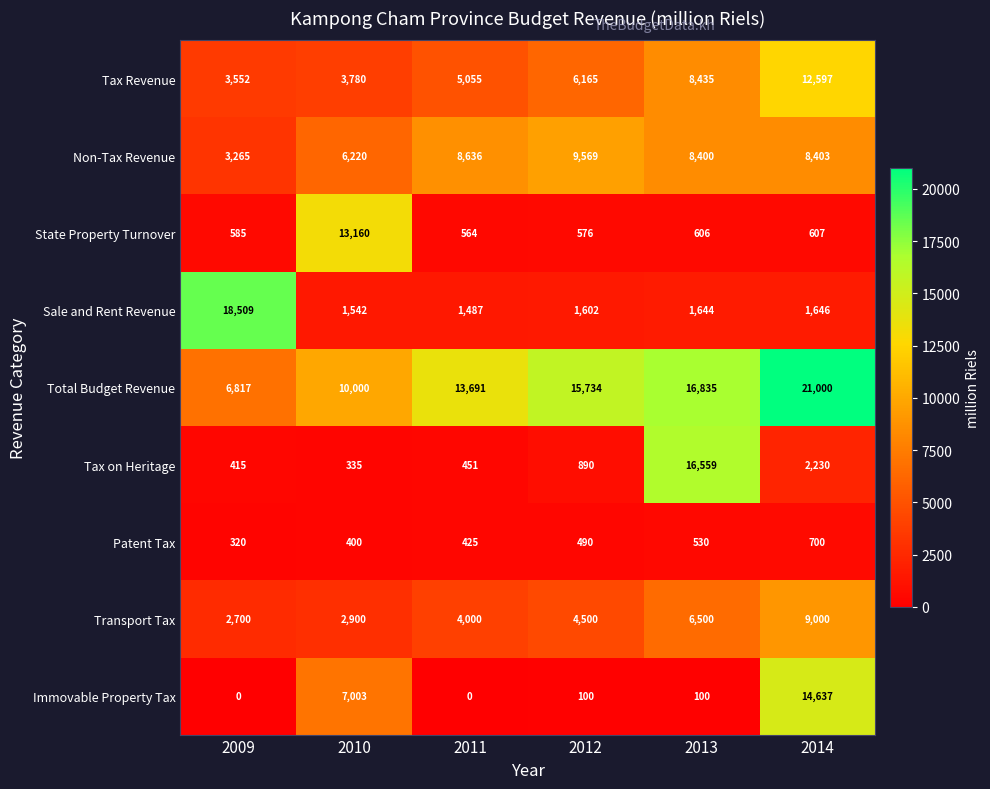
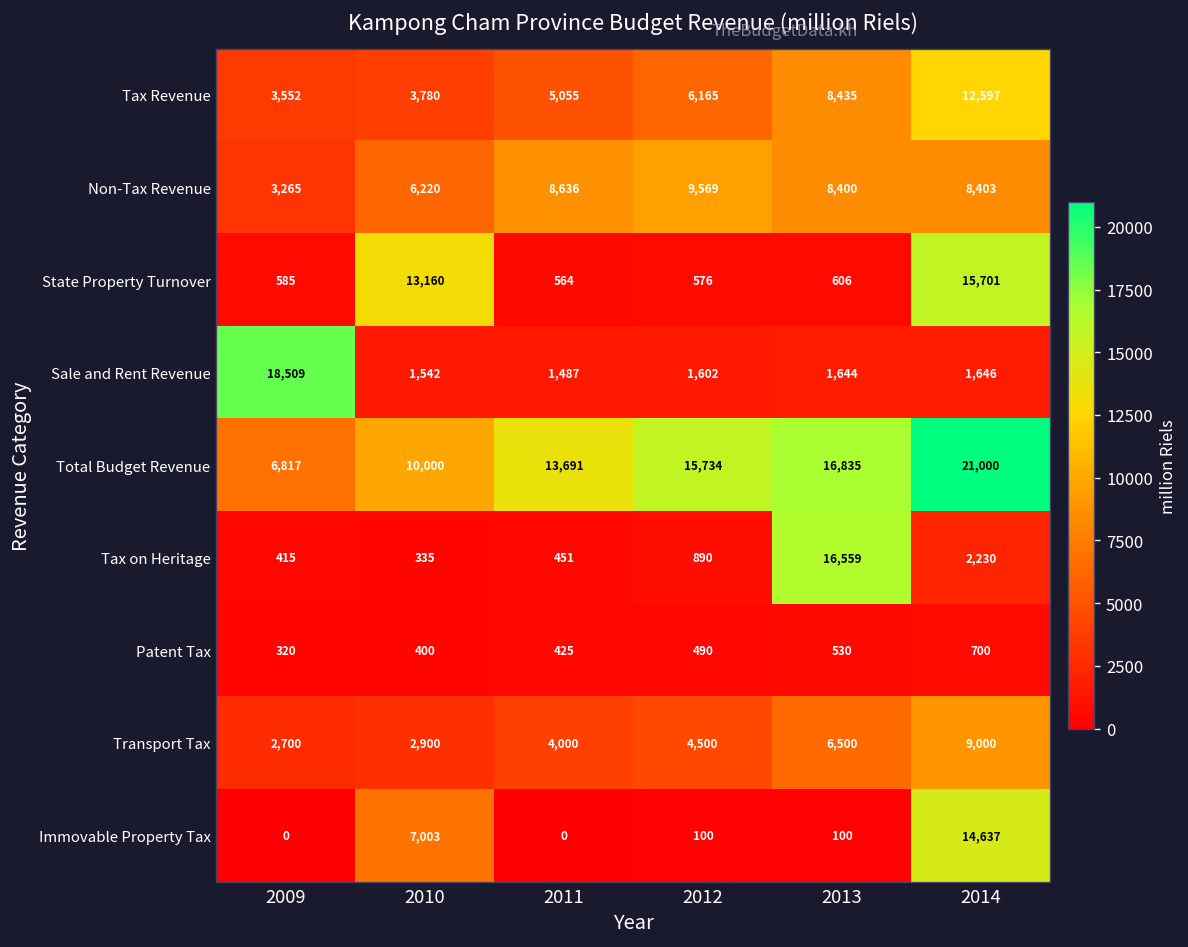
State Property Turnover, 2014: 607 -> 15,701
